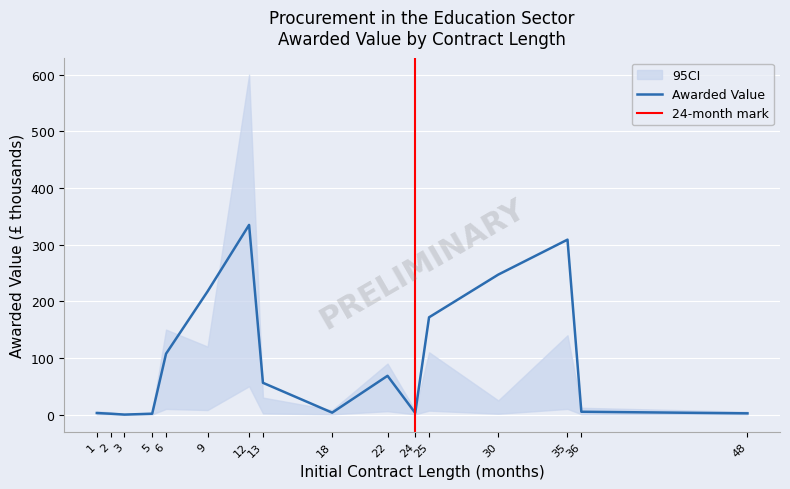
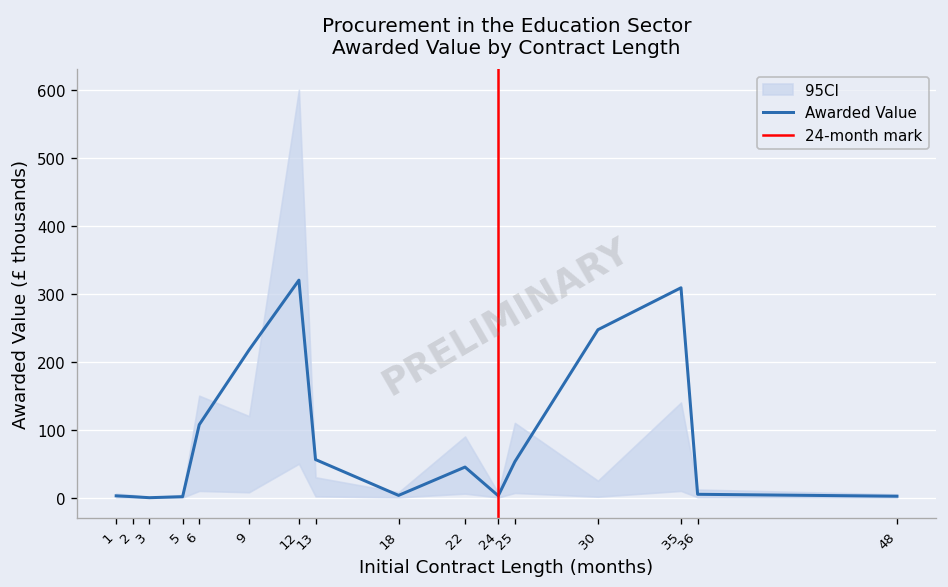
Awarded Value, 12: 330 -> 320
Awarded Value, 22: 70 -> 50
Awarded Value, 25: 170 -> 50
